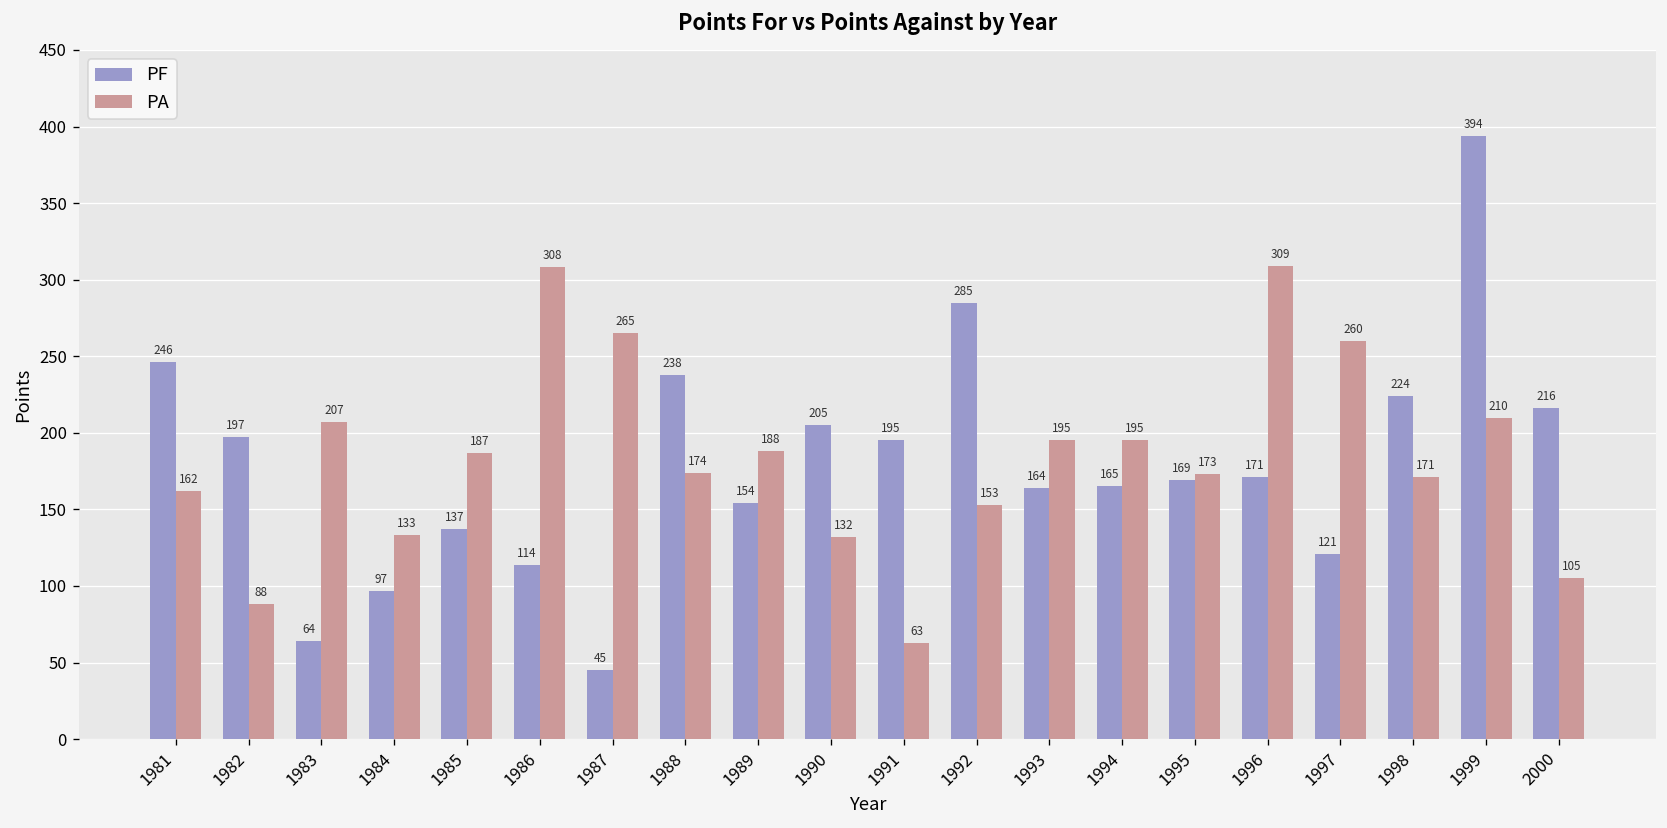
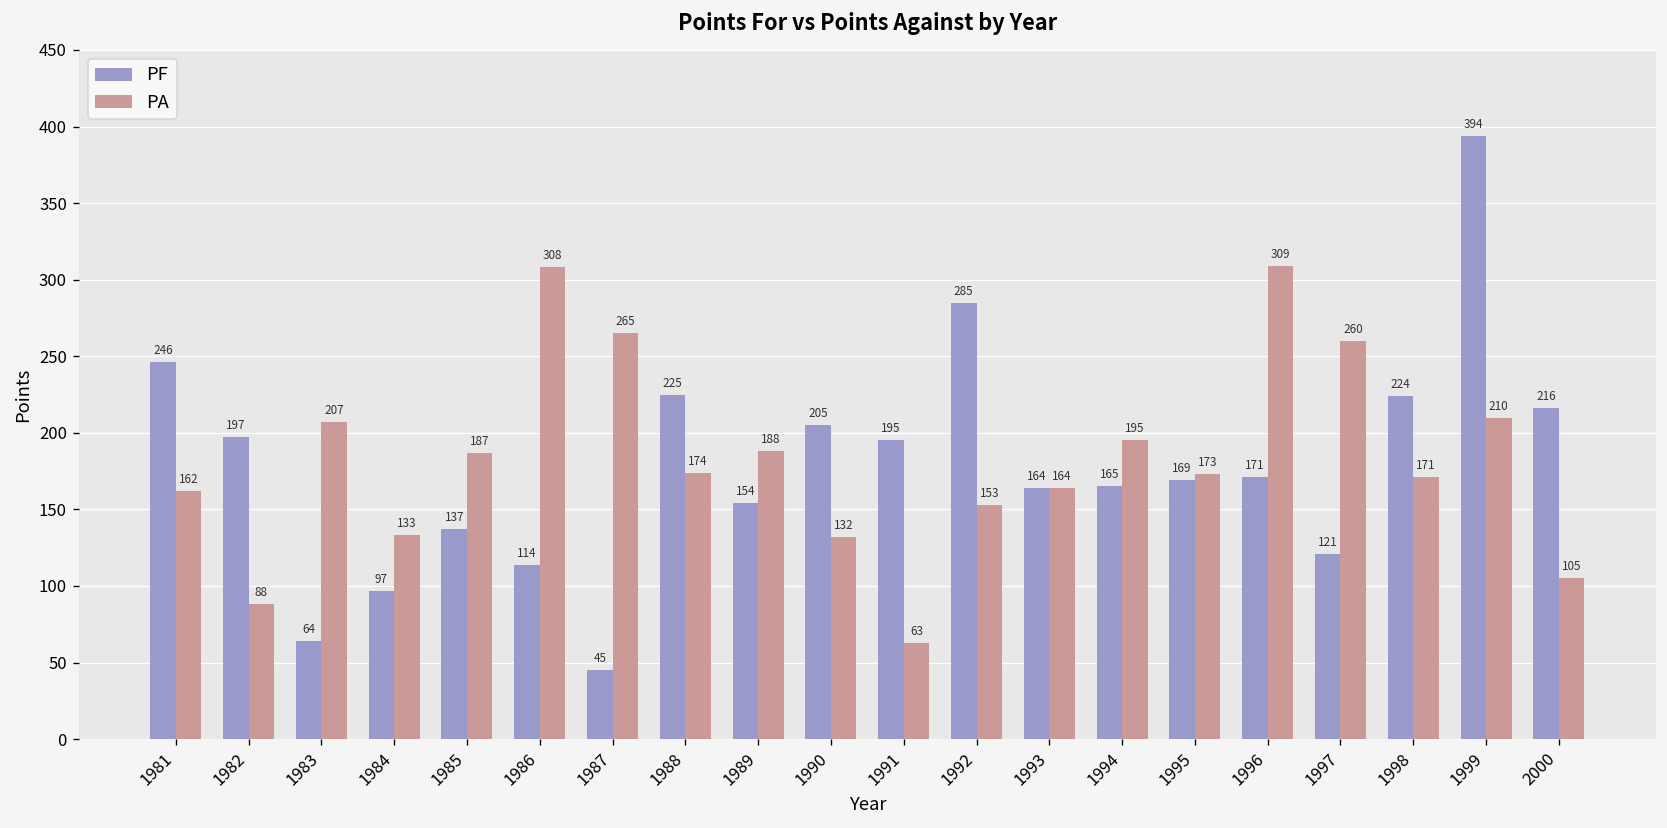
PF, 1988: 238 -> 225
PA, 1993: 195 -> 164
